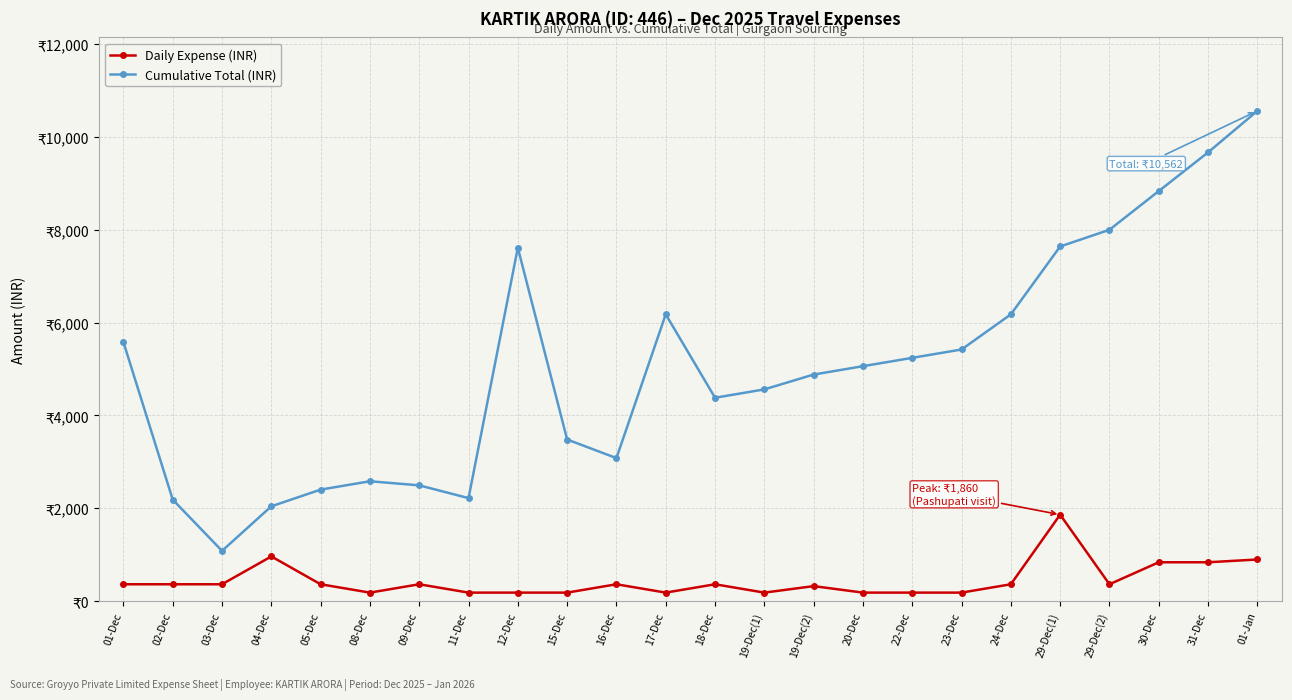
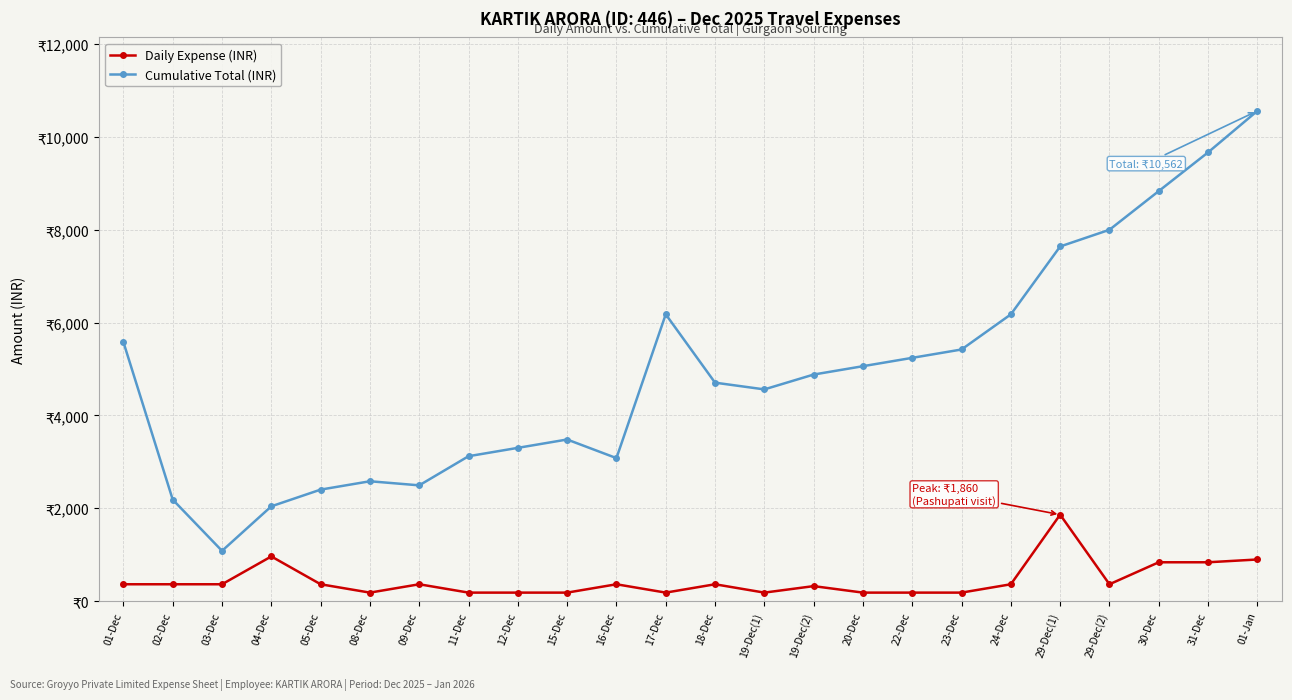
Cumulative Total (INR), 11-Dec: ₹2,200 -> ₹3,100
Cumulative Total (INR), 12-Dec: ₹7,600 -> ₹3,300
Cumulative Total (INR), 18-Dec: ₹4,400 -> ₹4,700
